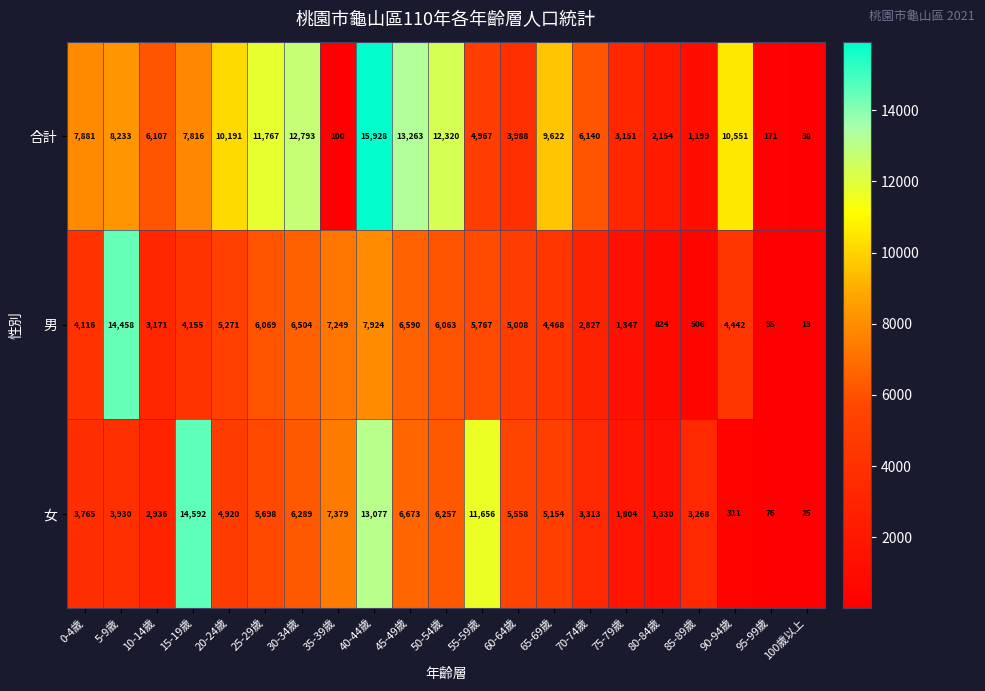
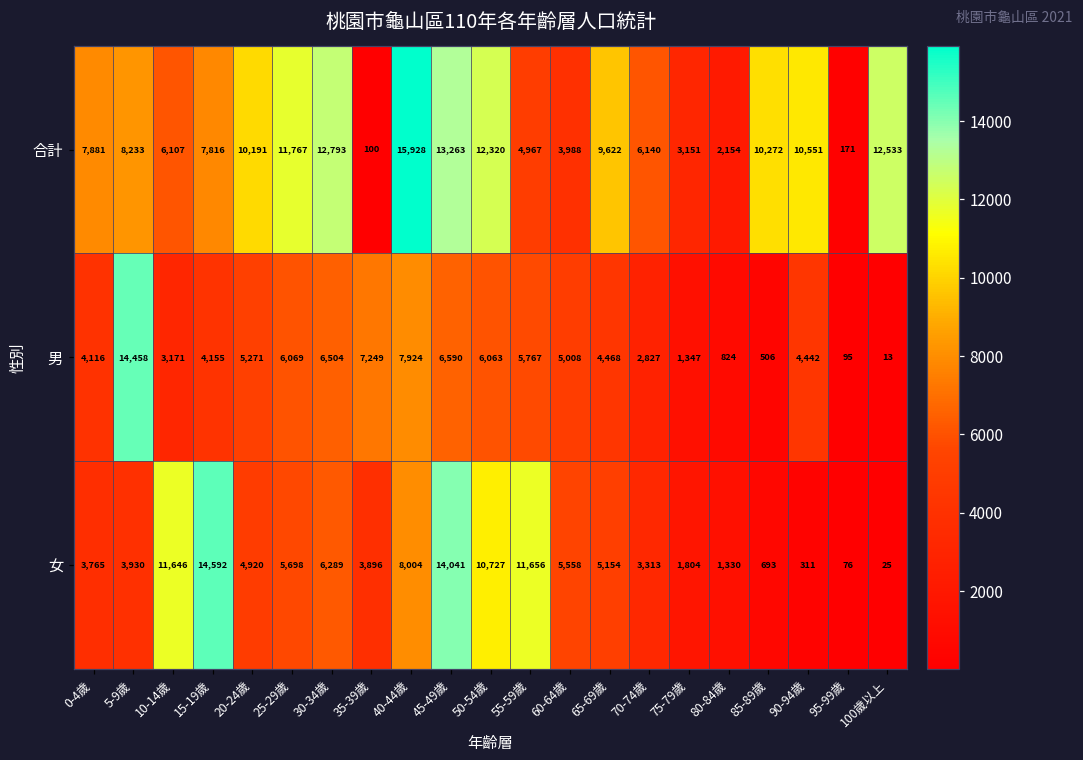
合計, 85-89歲: 1,199 -> 10,272
合計, 100歲以上: 38 -> 12,533
女, 10-14歲: 2,936 -> 11,646
女, 35-39歲: 7,379 -> 3,896
女, 40-44歲: 13,077 -> 8,004
女, 45-49歲: 6,673 -> 14,041
女, 50-54歲: 6,257 -> 10,727
女, 85-89歲: 3,268 -> 693
